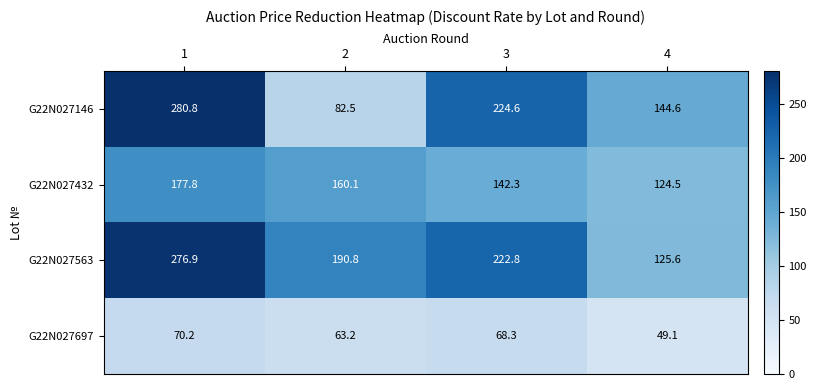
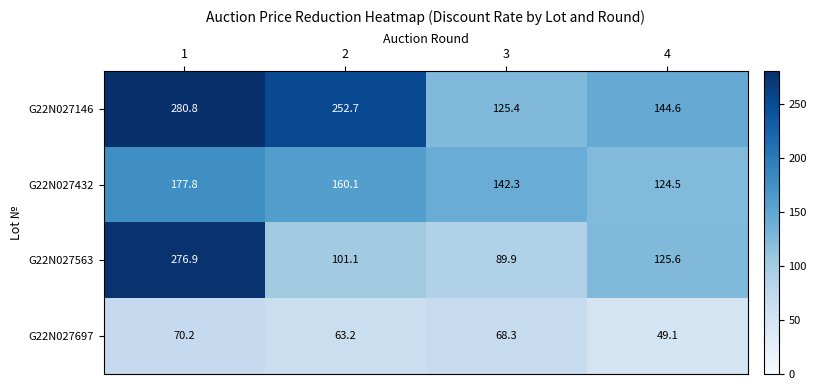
G22N027146, 2: 82.5 -> 252.7
G22N027146, 3: 224.6 -> 125.4
G22N027563, 2: 190.8 -> 101.1
G22N027563, 3: 222.8 -> 89.9
